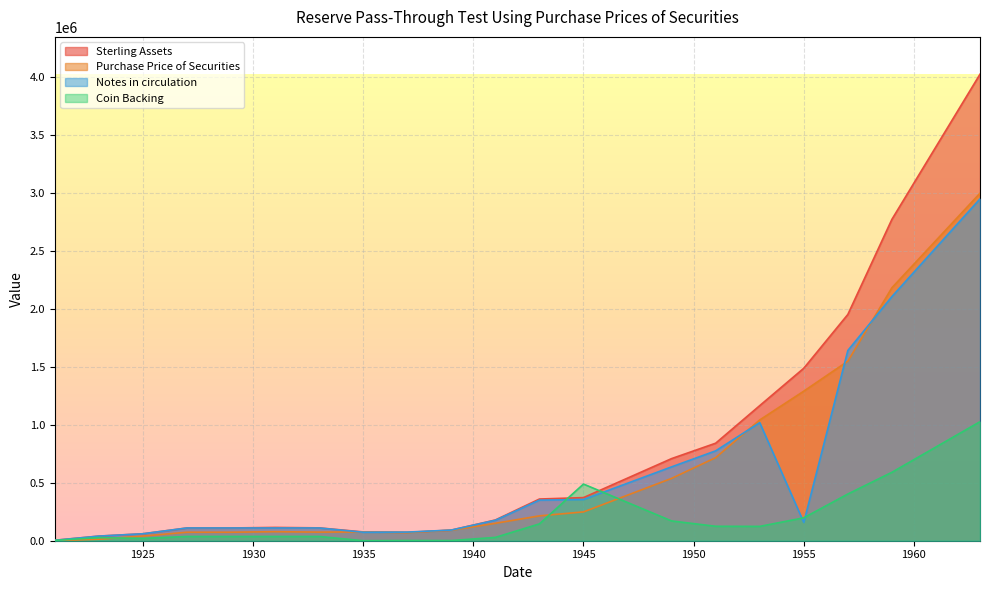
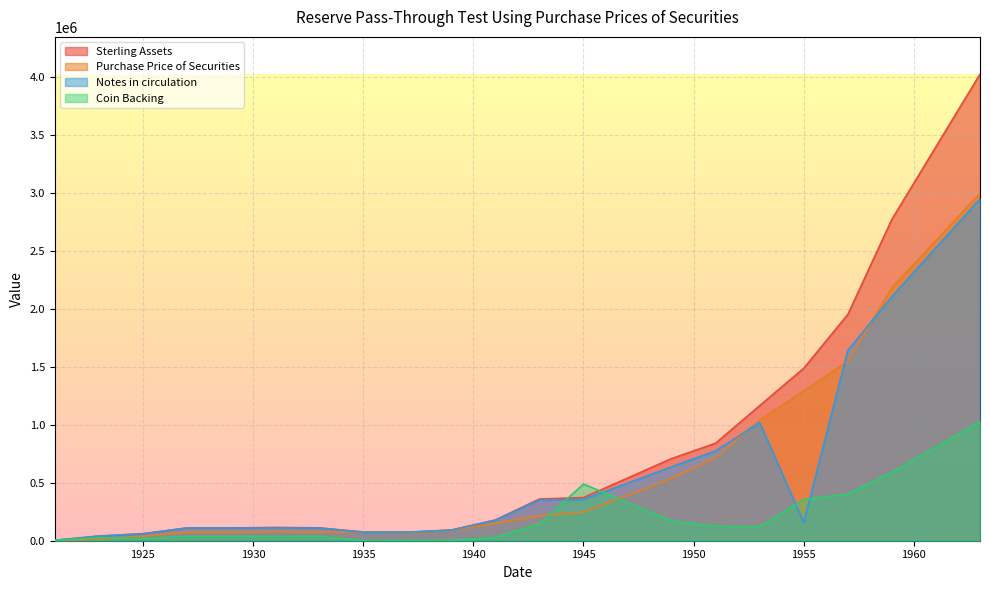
Coin Backing, 1955: 200000 -> 360000
